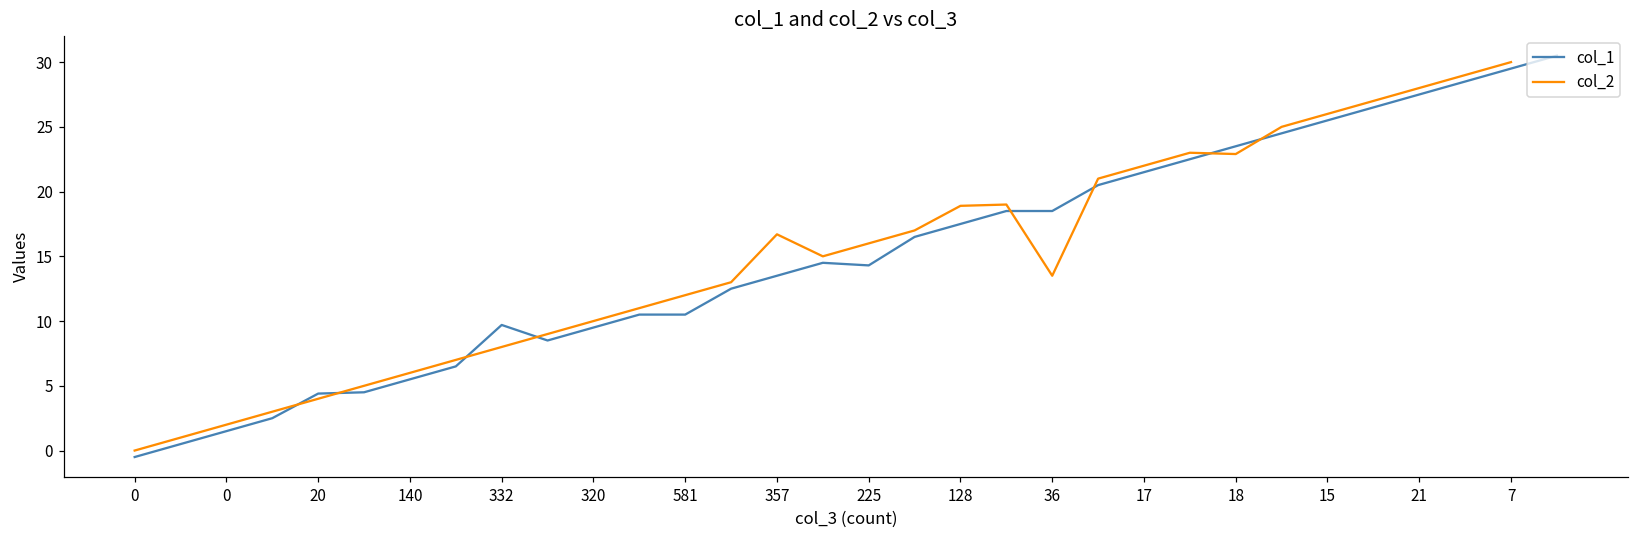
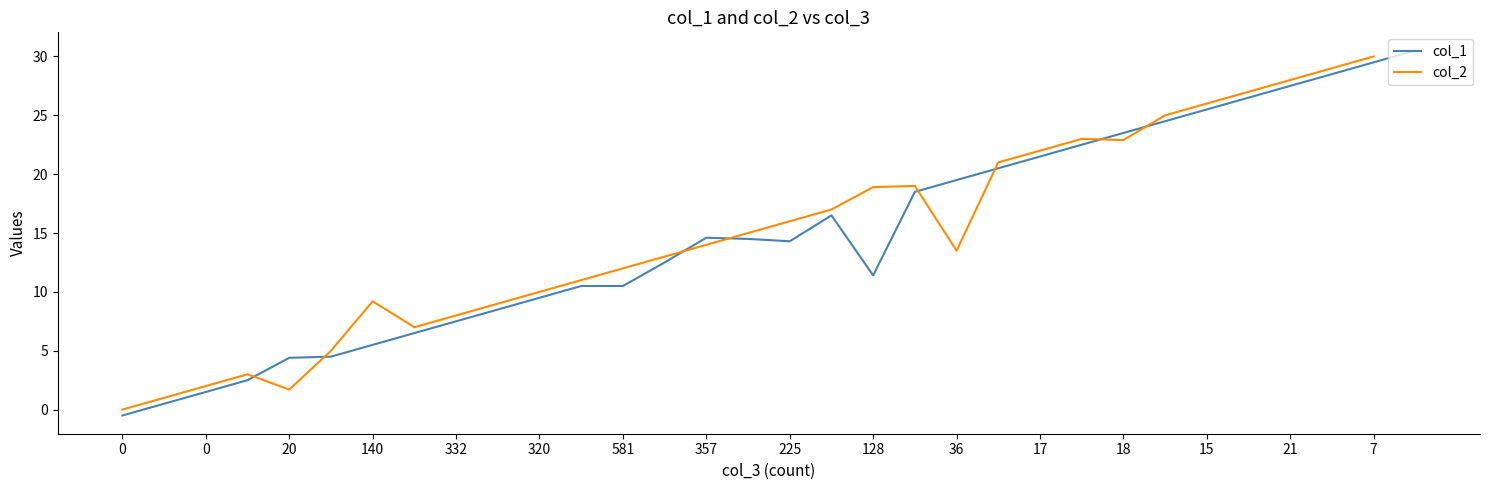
col_2, 20: 4.0 -> 1.7
col_2, 140: 6.0 -> 9.2
col_1, 332: 9.7 -> 7.5
col_1, 357: 13.5 -> 14.6
col_2, 357: 16.7 -> 14.0
col_1, 128: 17.5 -> 11.4
col_1, 36: 18.5 -> 19.5
